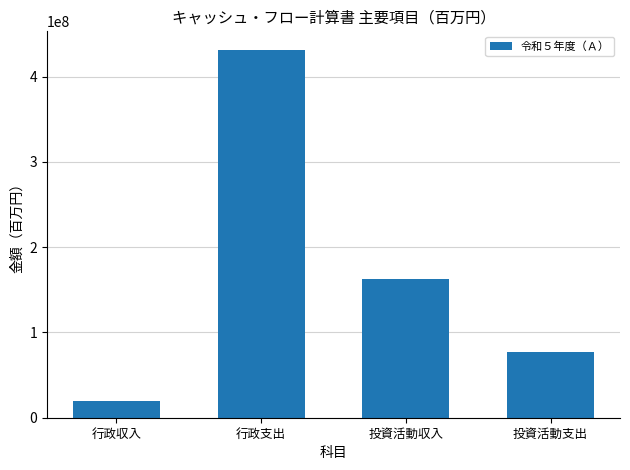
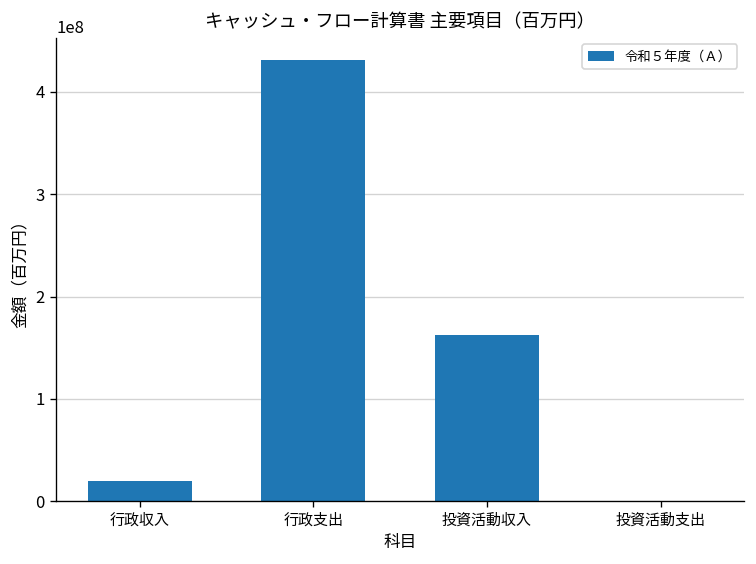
投資活動支出: 80000000 -> 0
